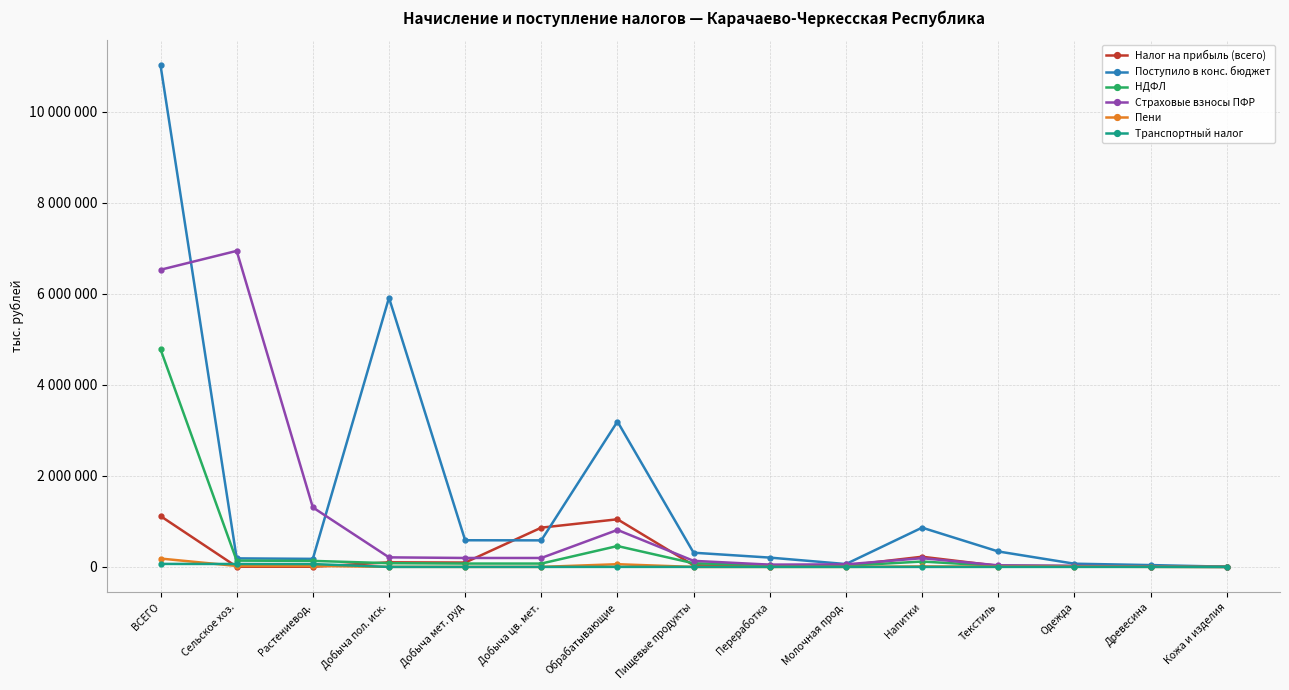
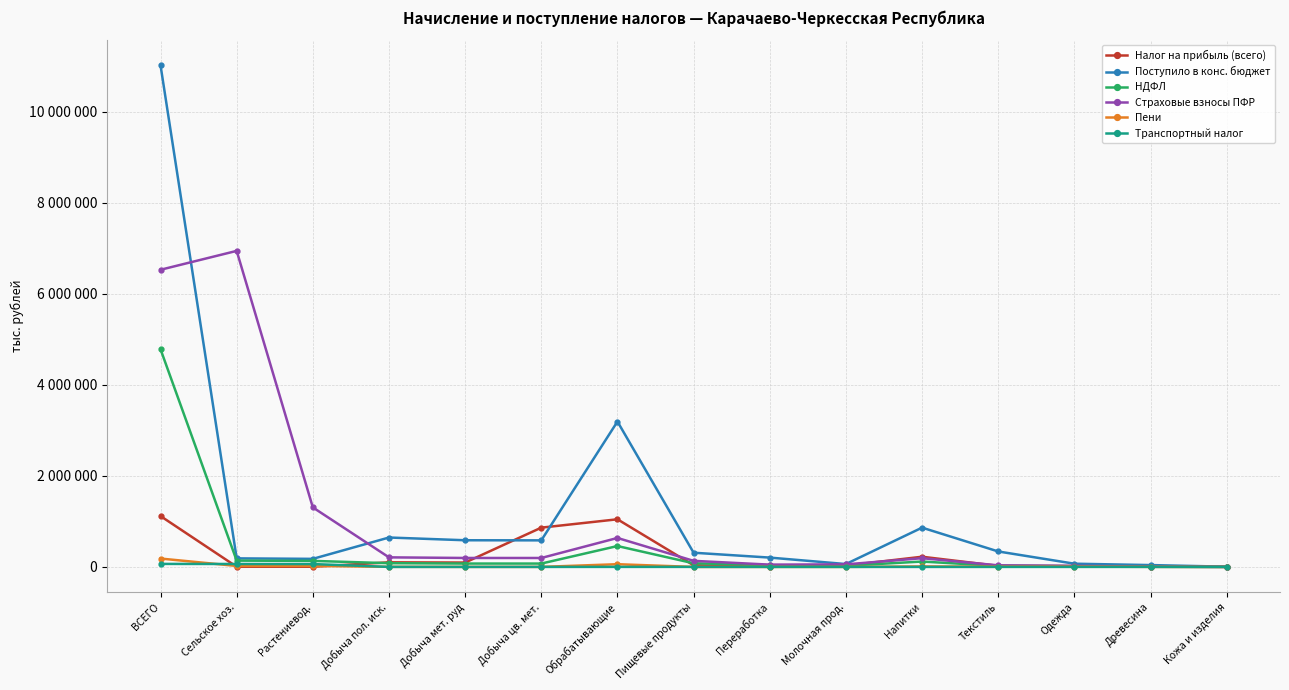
Поступило в конс. бюджет, Добыча пол. иск.: 5900000 -> 600000
Страховые взносы ПФР, Обрабатывающие: 800000 -> 600000
